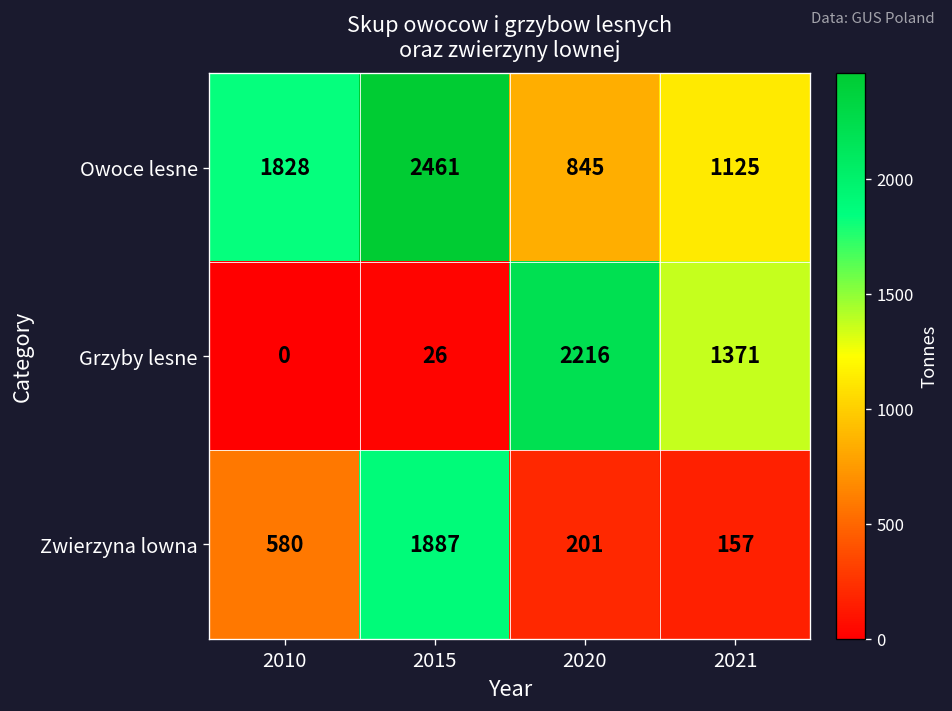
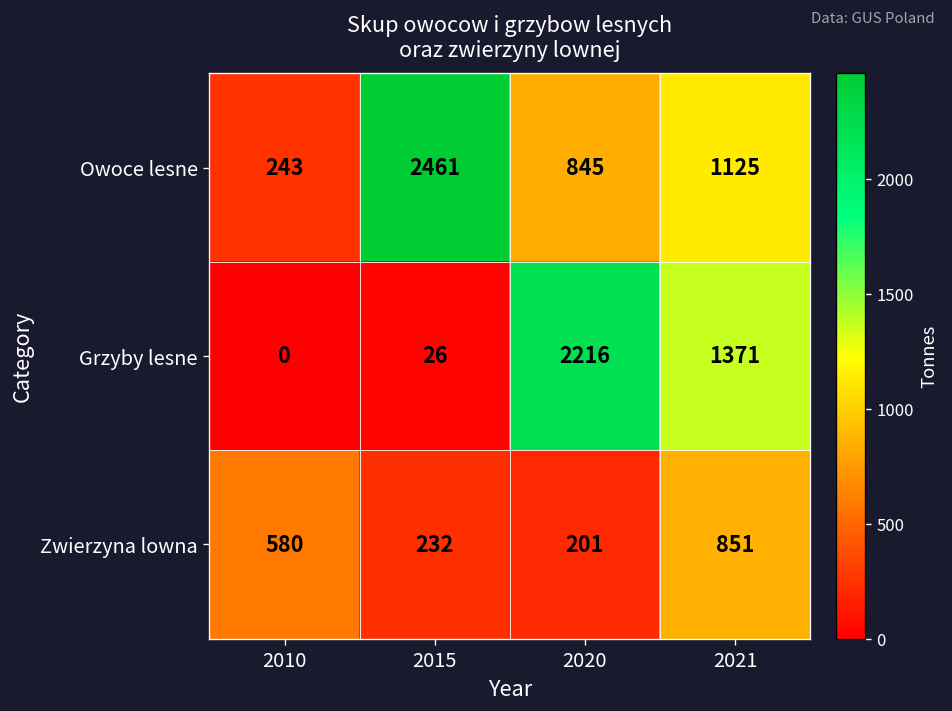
Owoce lesne, 2010: 1828 -> 243
Zwierzyna lowna, 2015: 1887 -> 232
Zwierzyna lowna, 2021: 157 -> 851
